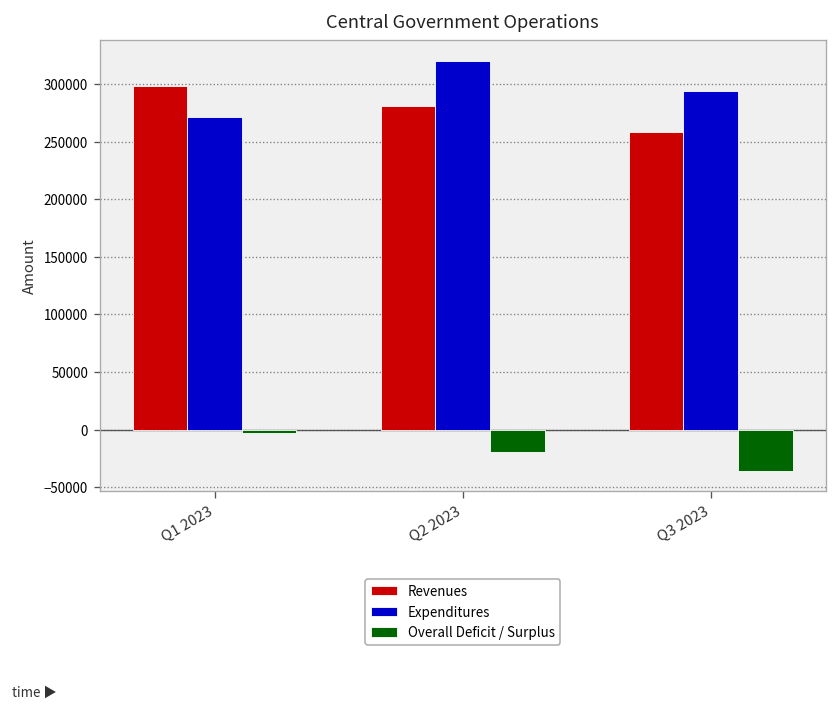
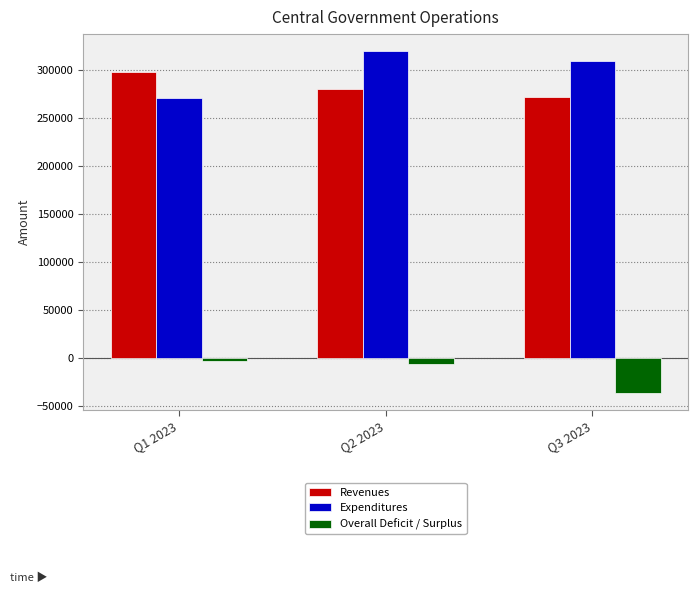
Overall Deficit / Surplus, Q2 2023: -20000 -> -10000
Revenues, Q3 2023: 260000 -> 270000
Expenditures, Q3 2023: 290000 -> 310000
